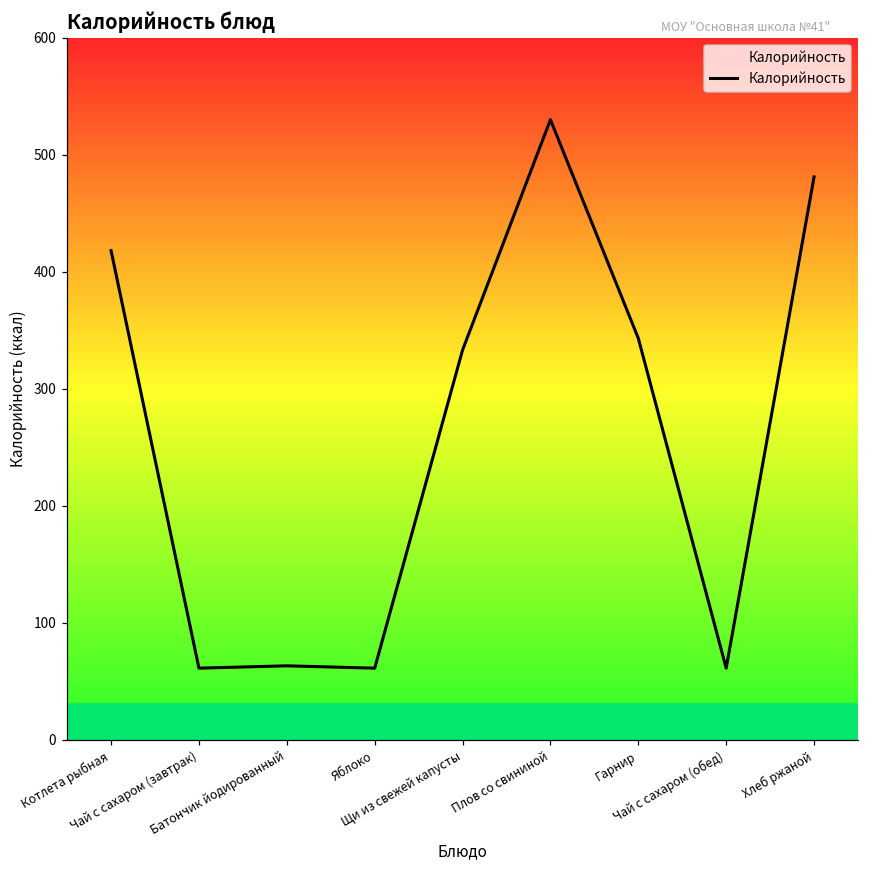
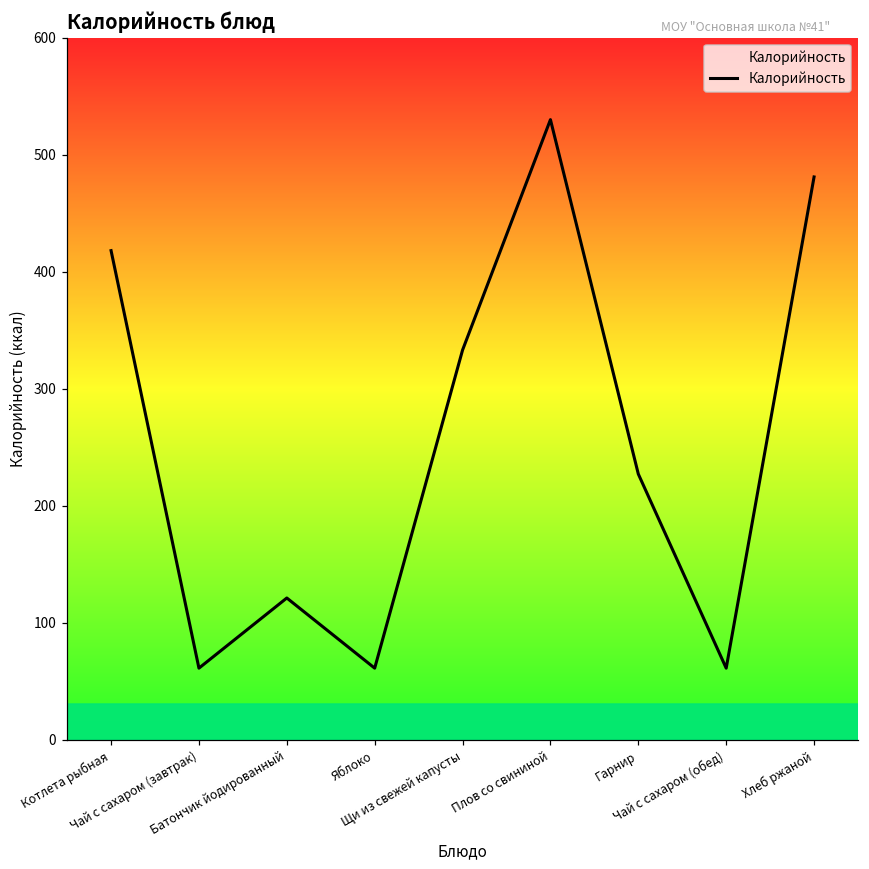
Батончик йодированный: 63 -> 121
Гарнир: 343 -> 227
